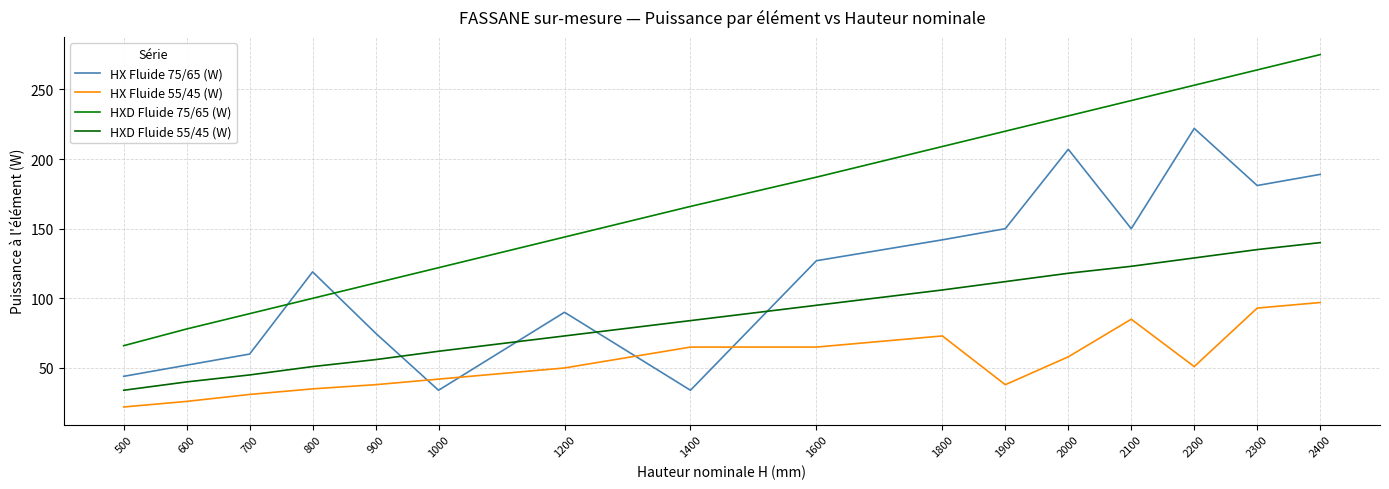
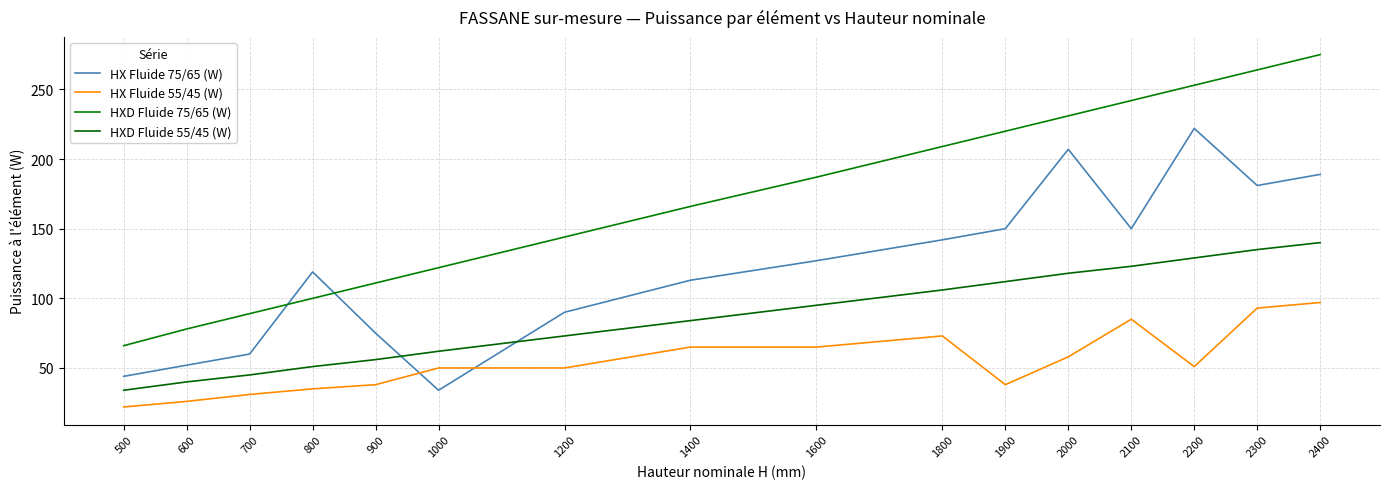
HX Fluide 55/45 (W), 1000: 42 -> 50
HX Fluide 75/65 (W), 1400: 34 -> 113
